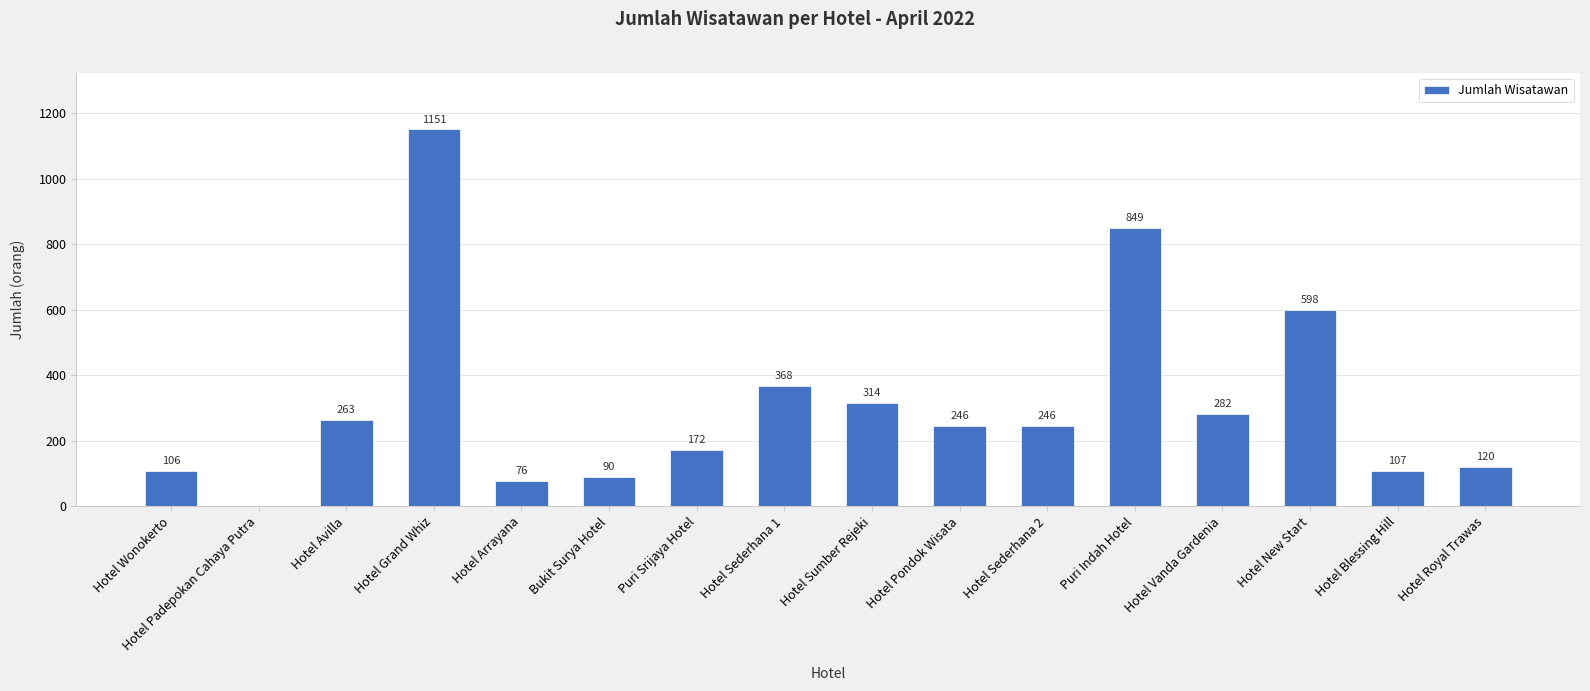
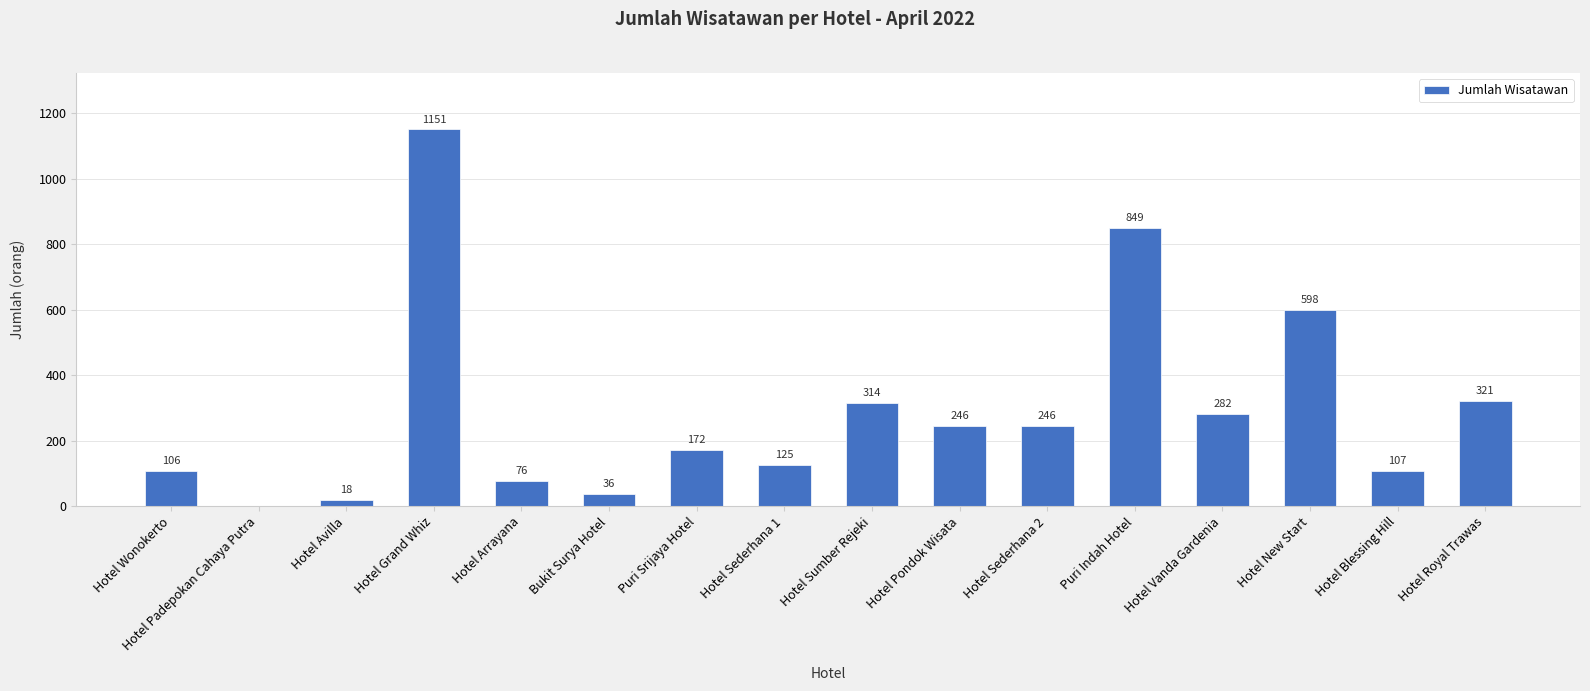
Hotel Avilla: 263 -> 18
Bukit Surya Hotel: 90 -> 36
Hotel Sederhana 1: 368 -> 125
Hotel Royal Trawas: 120 -> 321
